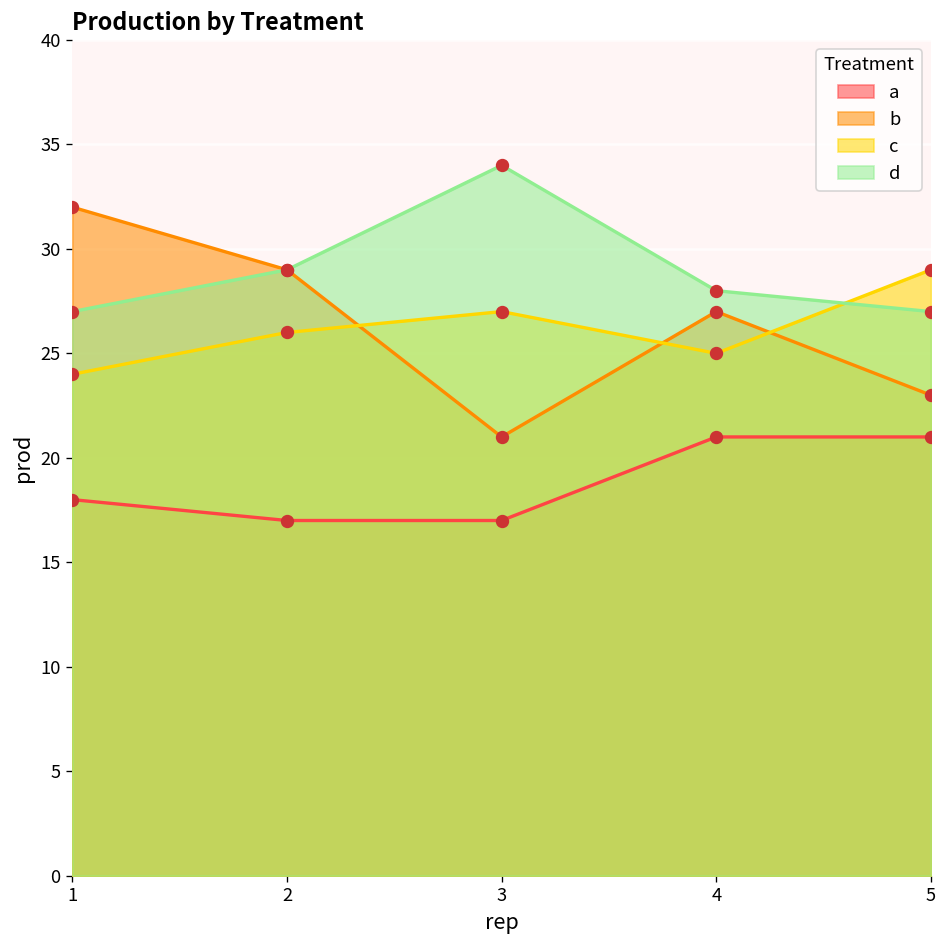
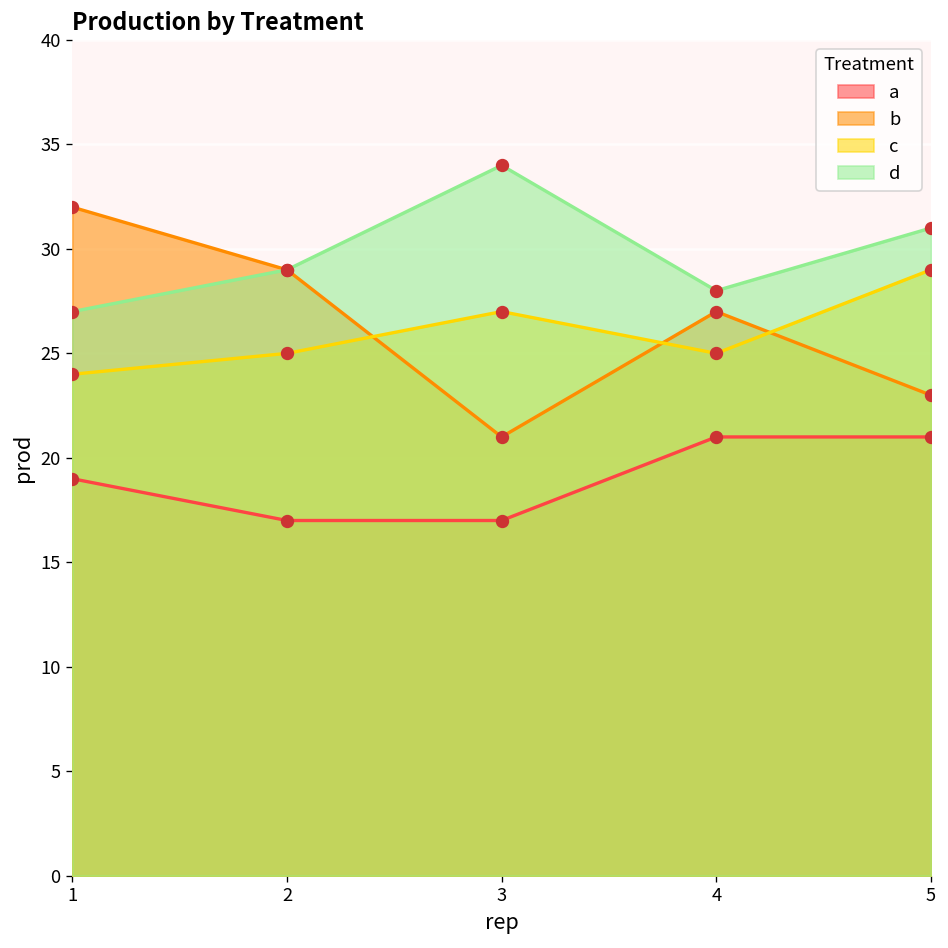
a, 1: 18 -> 19
c, 2: 26 -> 25
d, 5: 27 -> 31
